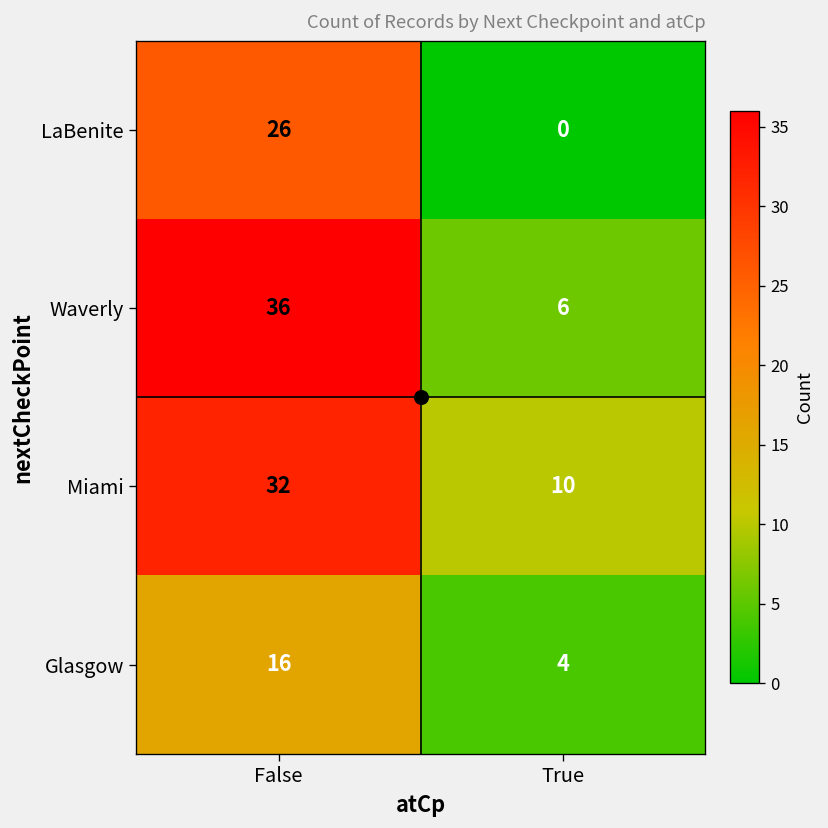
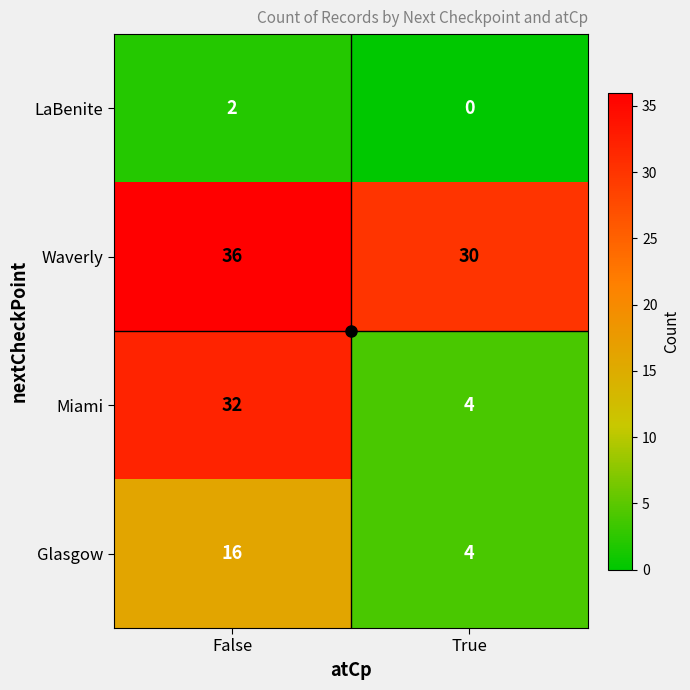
LaBenite, False: 26 -> 2
Waverly, True: 6 -> 30
Miami, True: 10 -> 4
